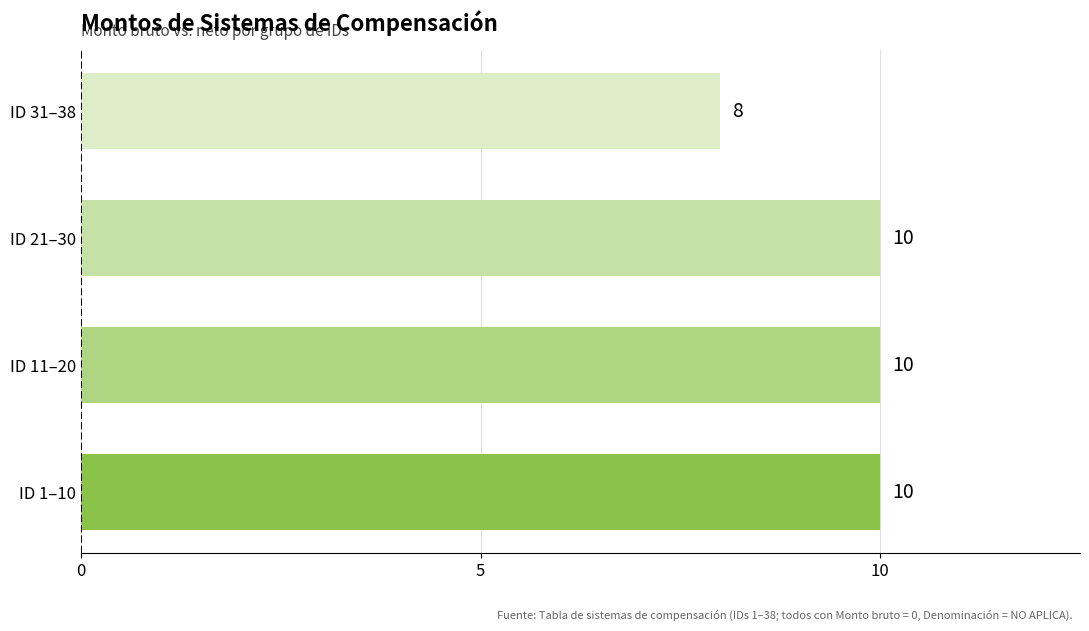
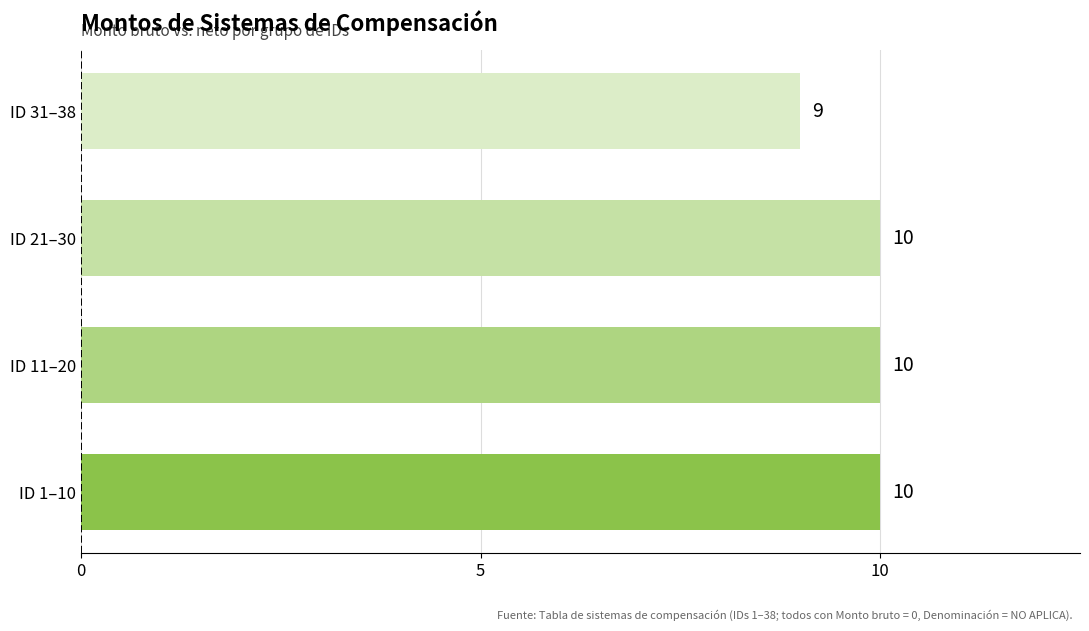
ID 31–38: 8 -> 9
